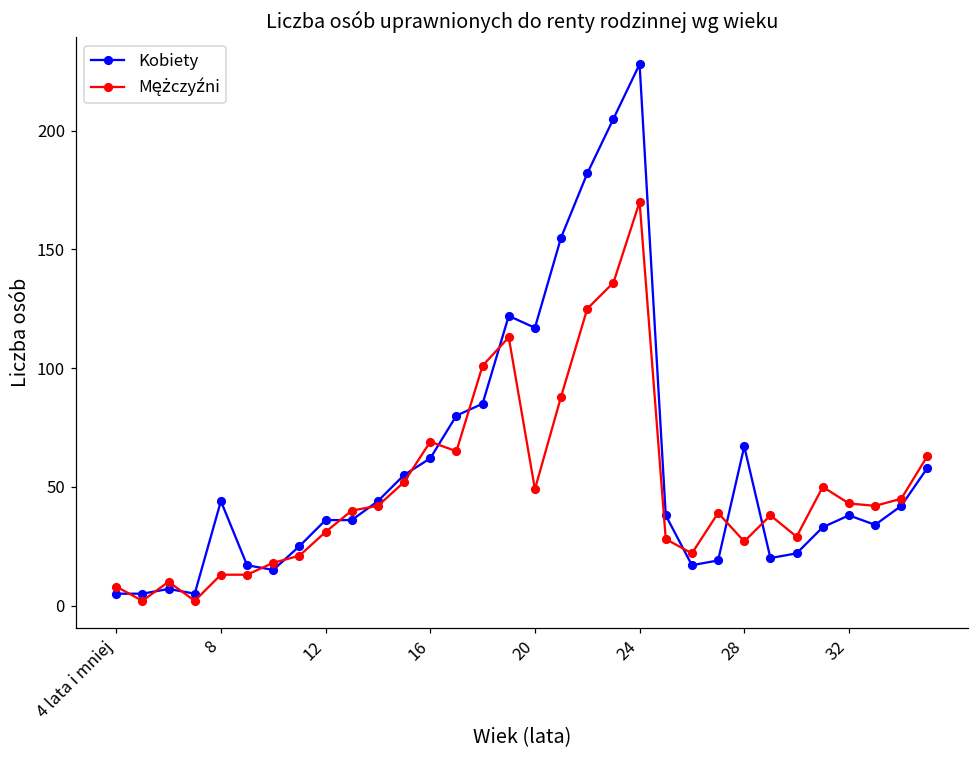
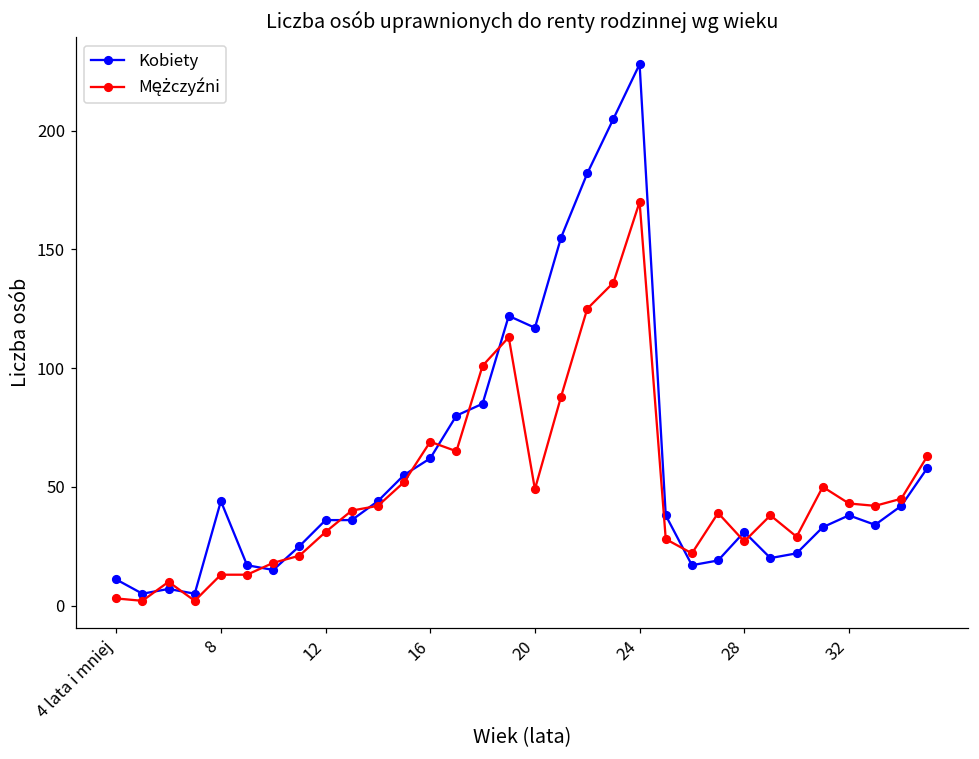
Kobiety, 4 lata i mniej: 5 -> 11
Mężczyźni, 4 lata i mniej: 8 -> 3
Kobiety, 28: 67 -> 31
